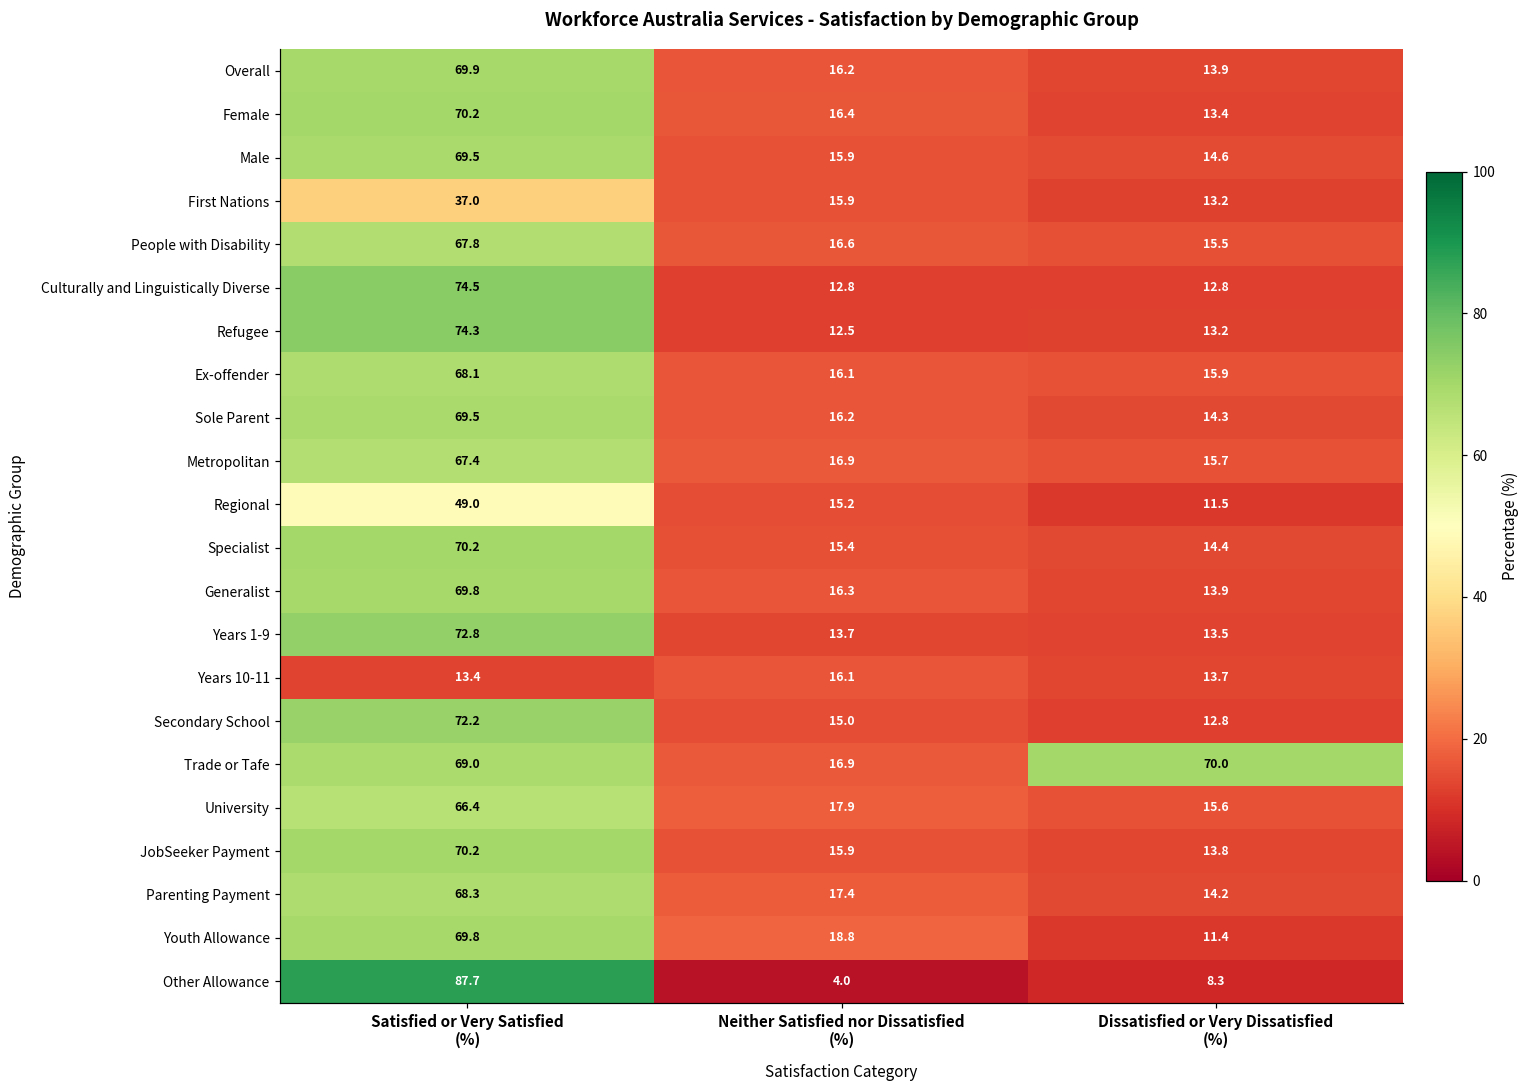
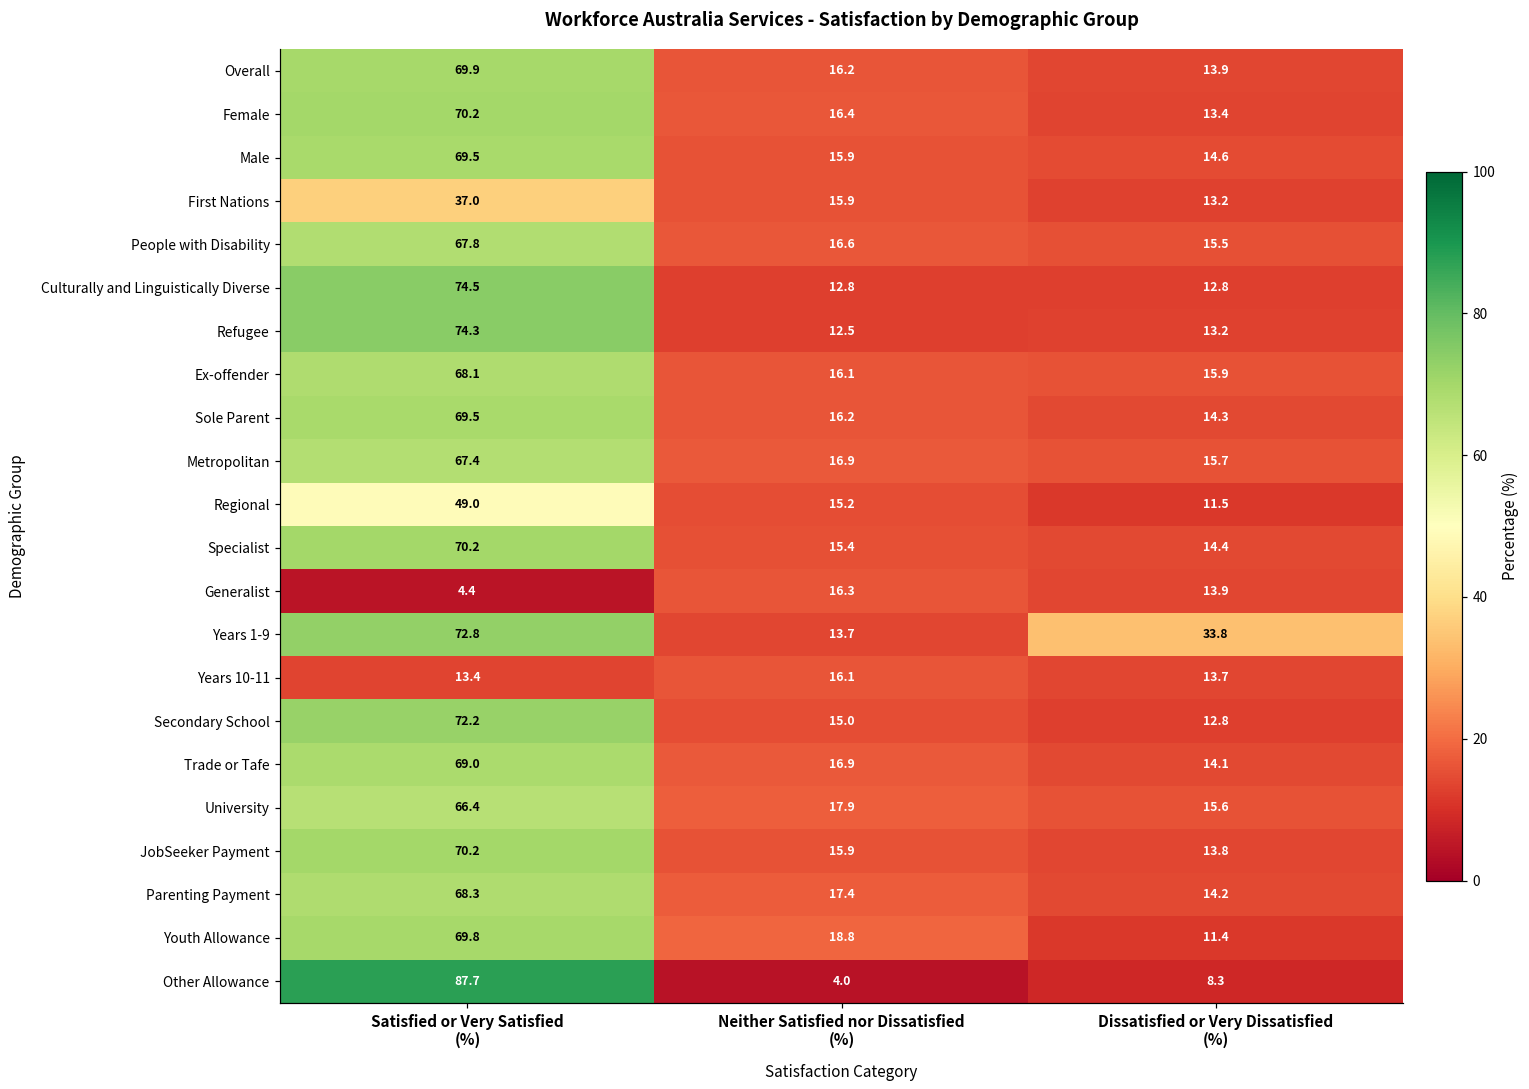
Generalist, Satisfied or Very Satisfied (%): 69.8 -> 4.4
Years 1-9, Dissatisfied or Very Dissatisfied (%): 13.5 -> 33.8
Trade or Tafe, Dissatisfied or Very Dissatisfied (%): 70.0 -> 14.1
